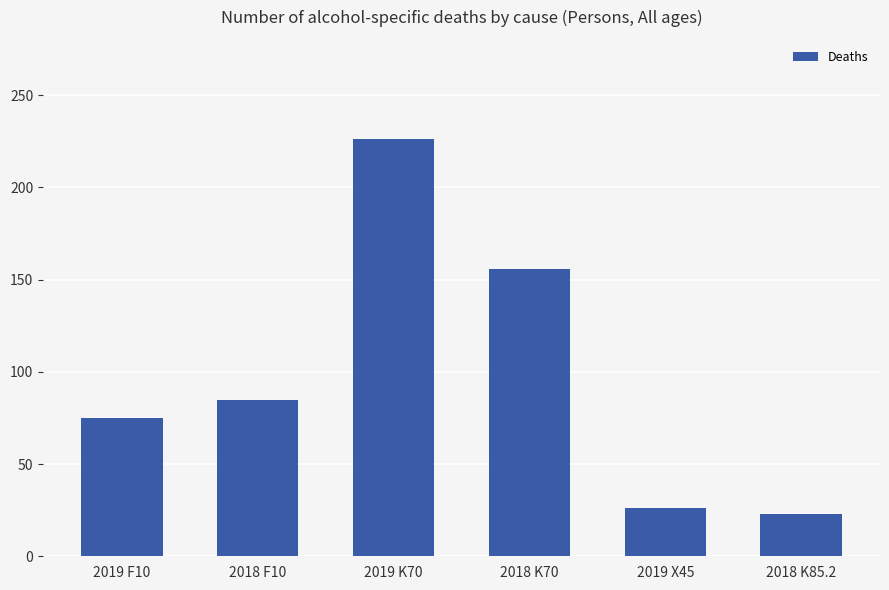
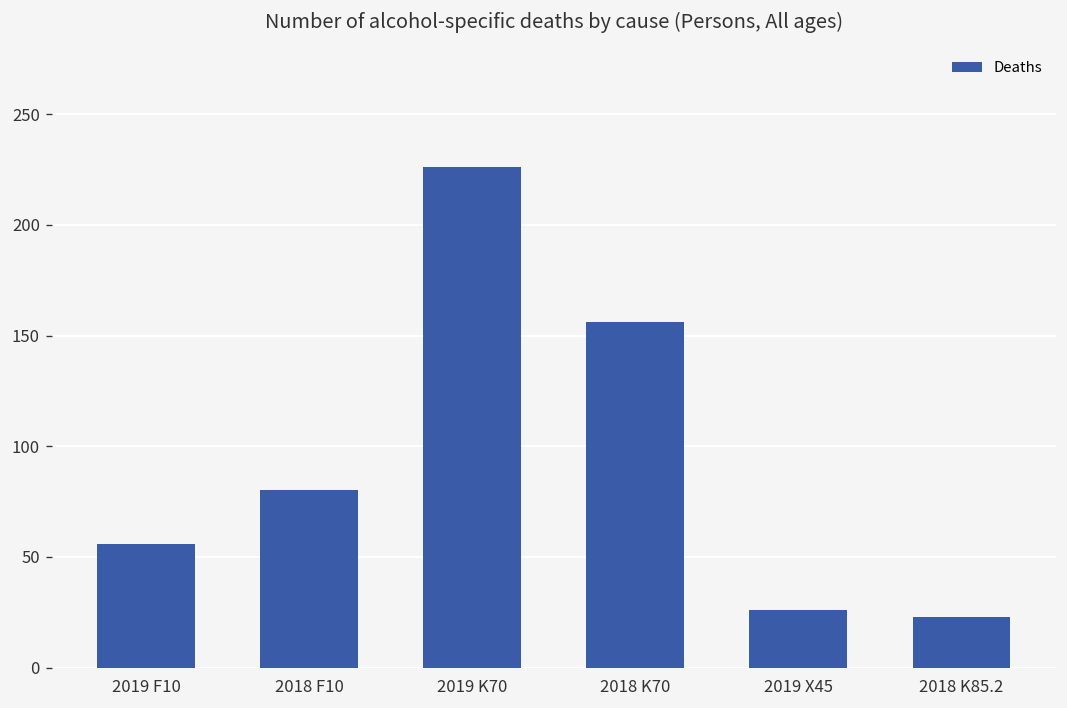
2019 F10: 75 -> 56
2018 F10: 85 -> 80
